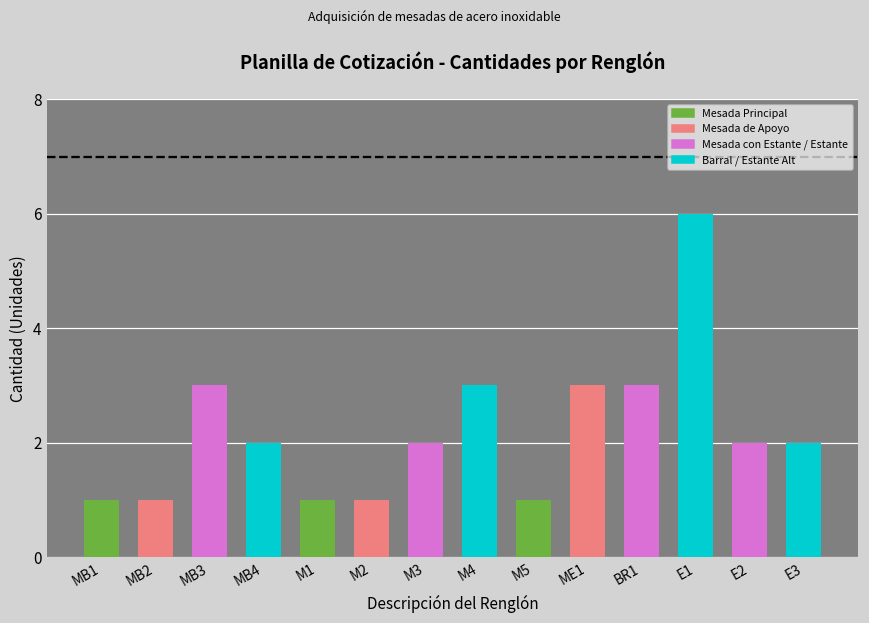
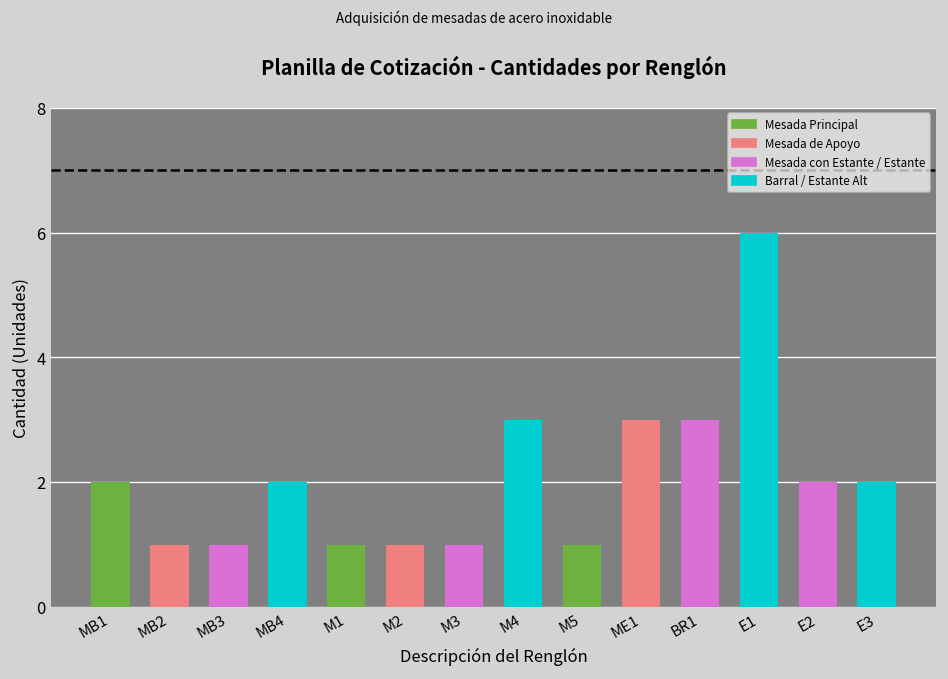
MB1: 1 -> 2
MB3: 3 -> 1
M3: 2 -> 1
